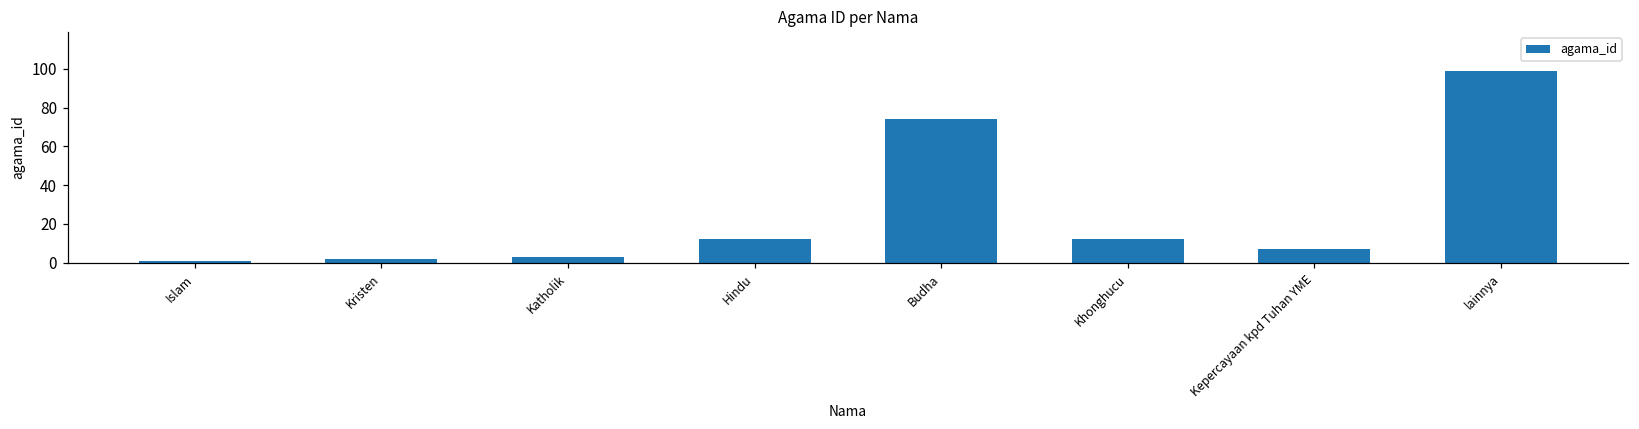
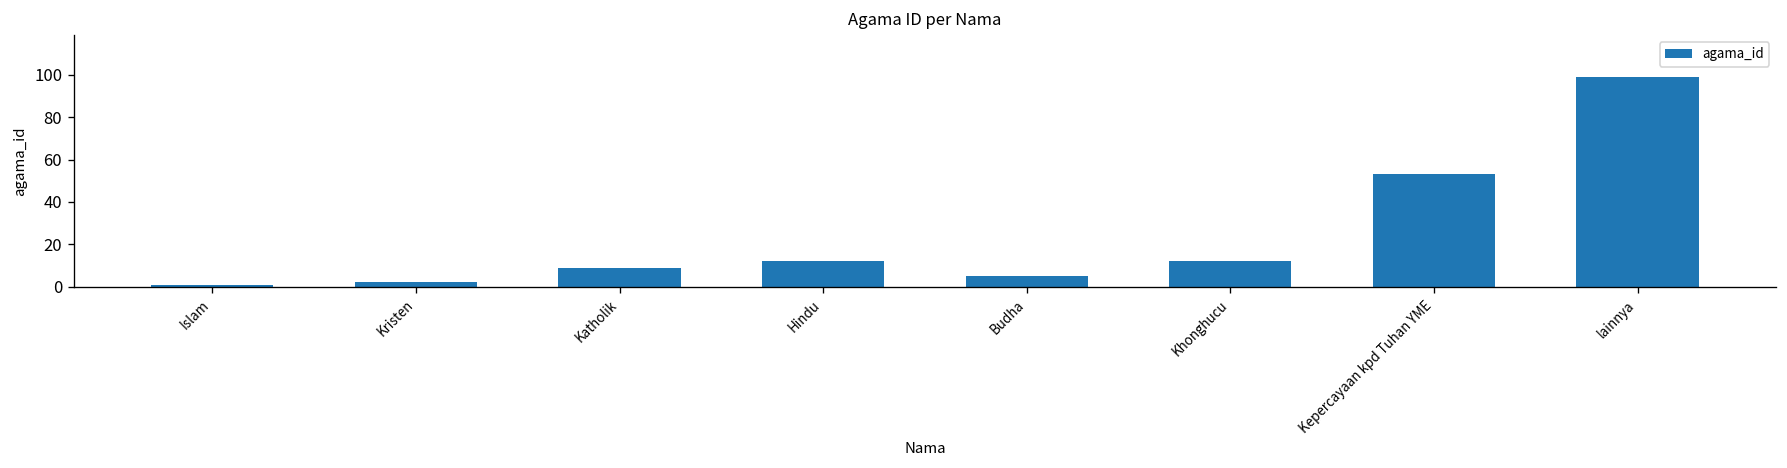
Katholik: 3 -> 9
Budha: 74 -> 5
Kepercayaan kpd Tuhan YME: 7 -> 53
